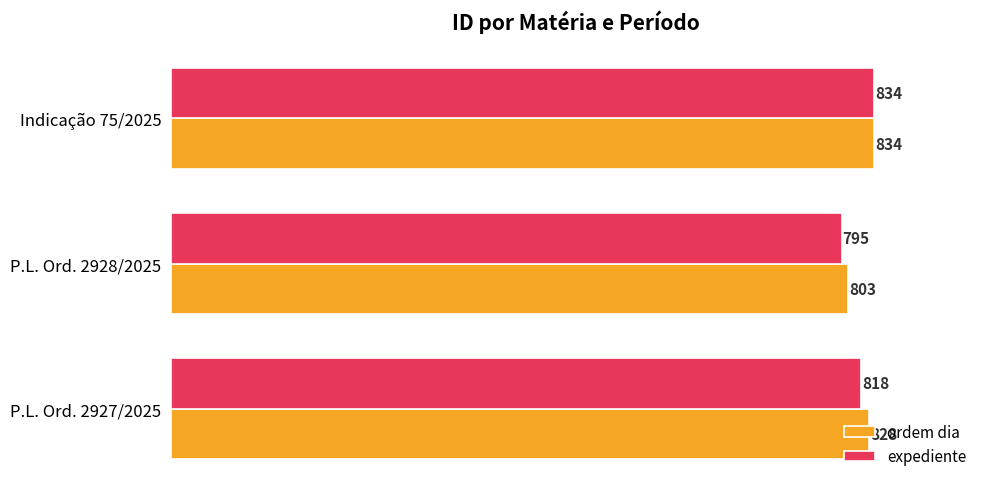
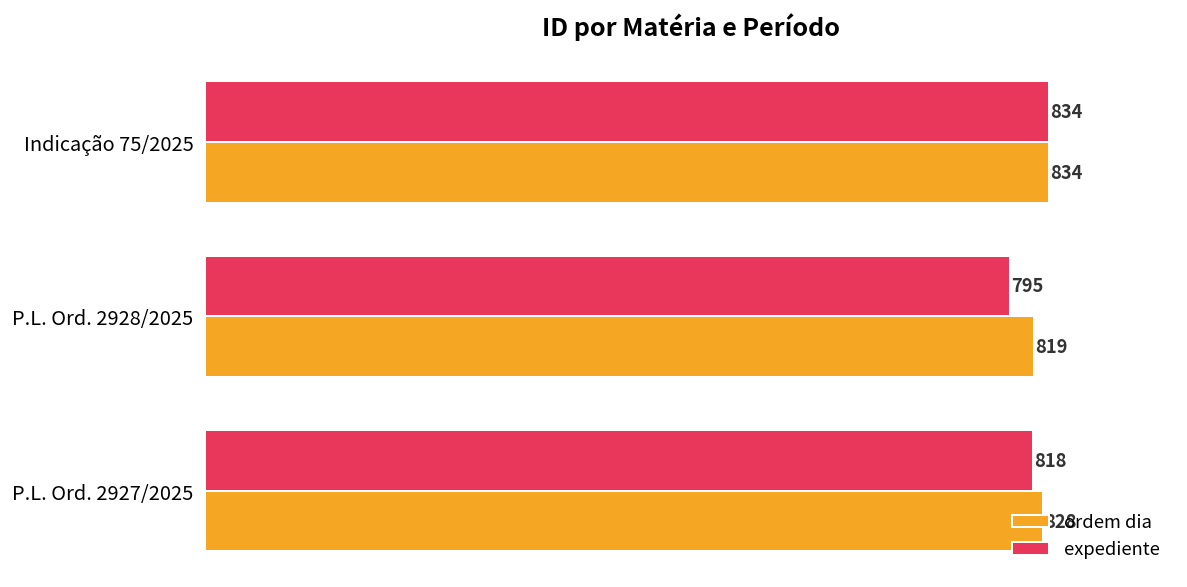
ordem dia, P.L. Ord. 2928/2025: 803 -> 819
